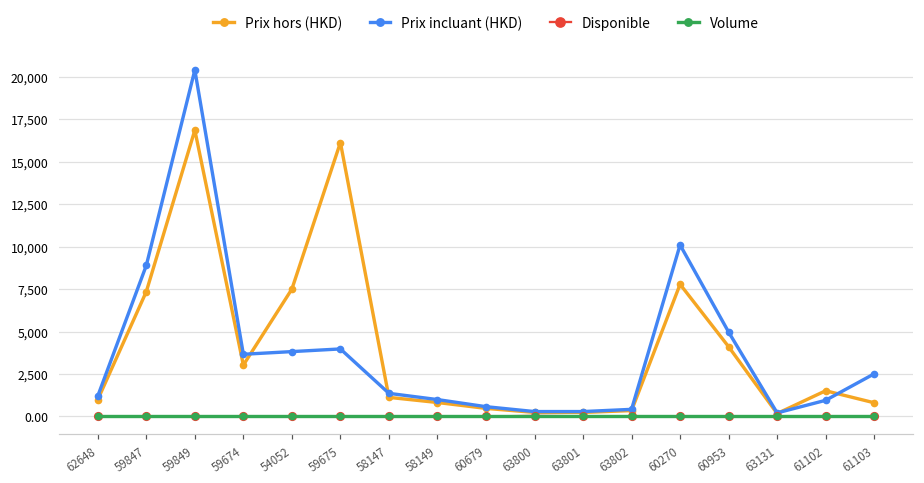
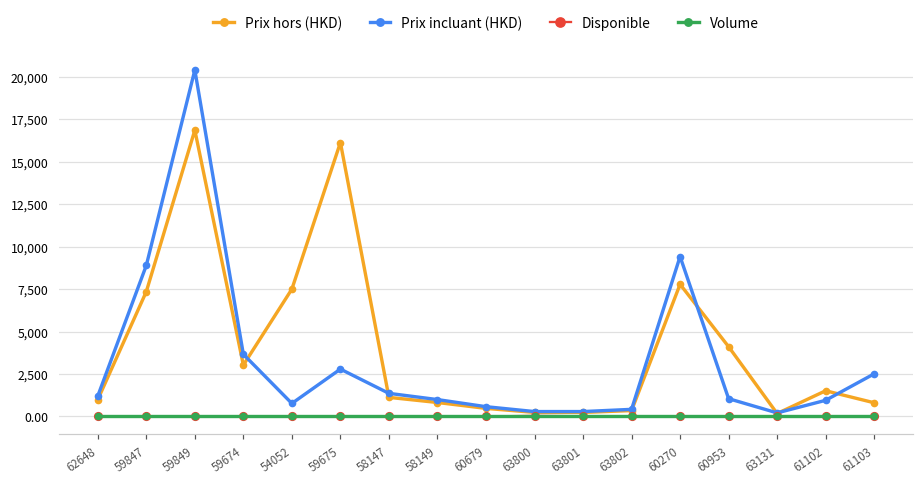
Prix incluant (HKD), 54052: 3,800 -> 800
Prix incluant (HKD), 59675: 4,000 -> 2,800
Prix incluant (HKD), 60270: 10,100 -> 9,400
Prix incluant (HKD), 60953: 5,000 -> 1,000
